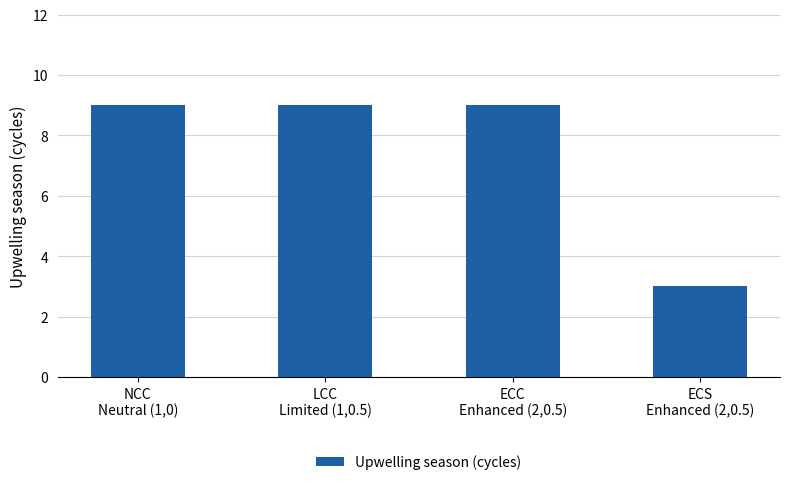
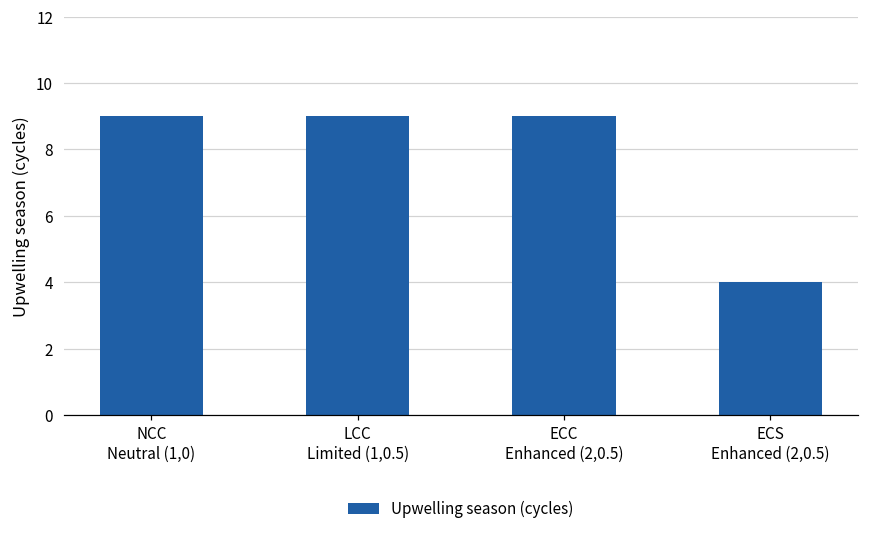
ECS Enhanced (2,0.5): 3 -> 4
